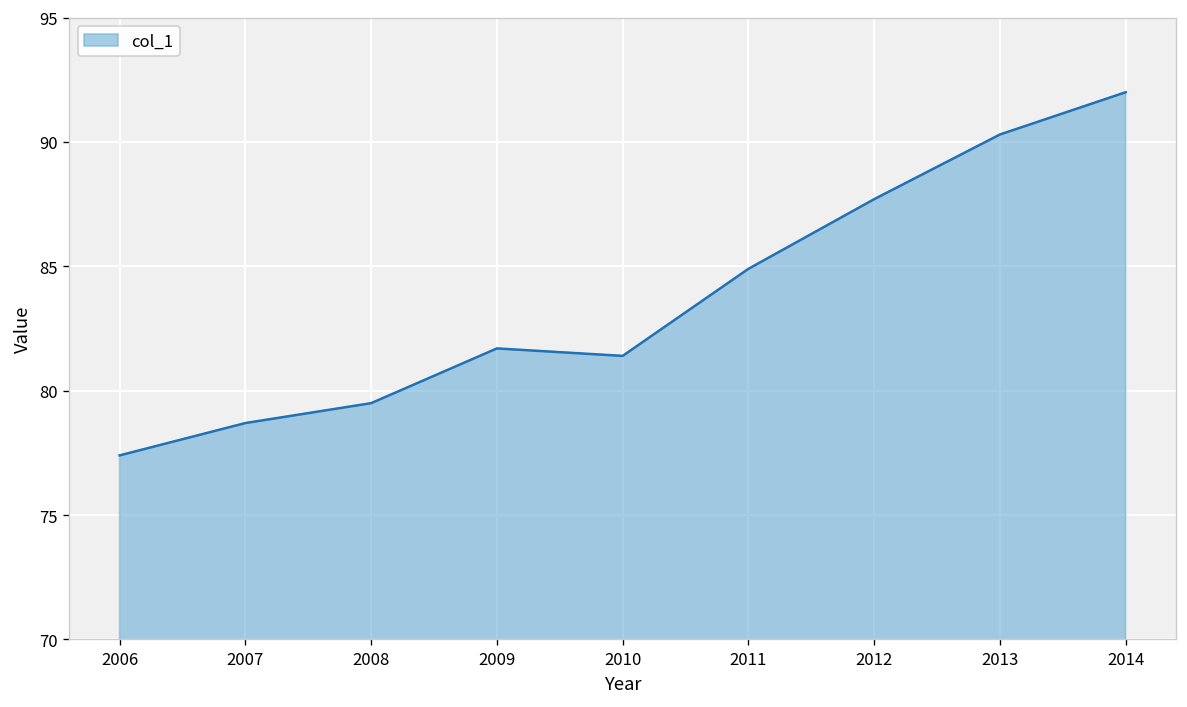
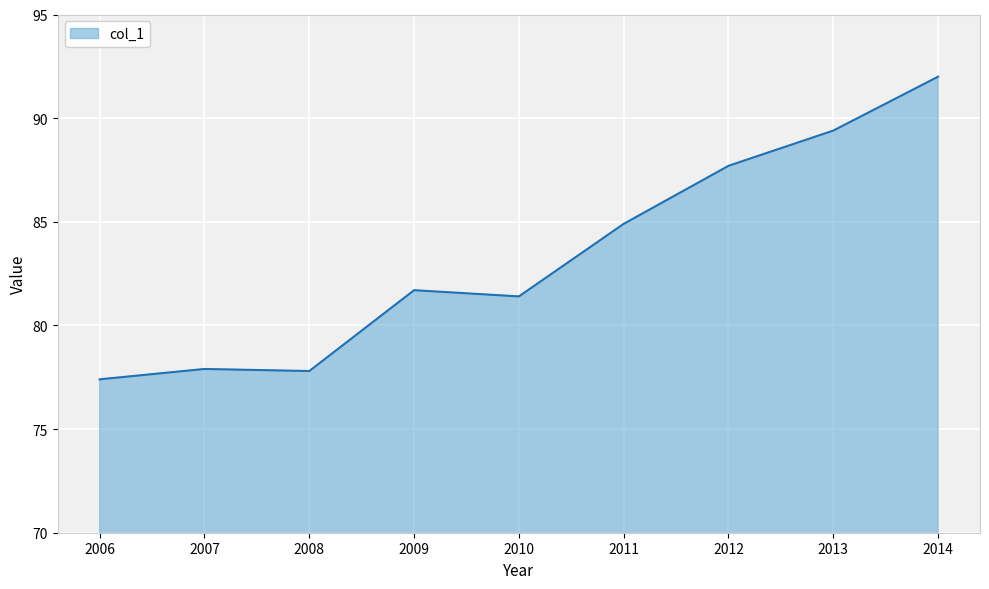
2007: 78.7 -> 77.9
2008: 79.5 -> 77.8
2013: 90.3 -> 89.4
